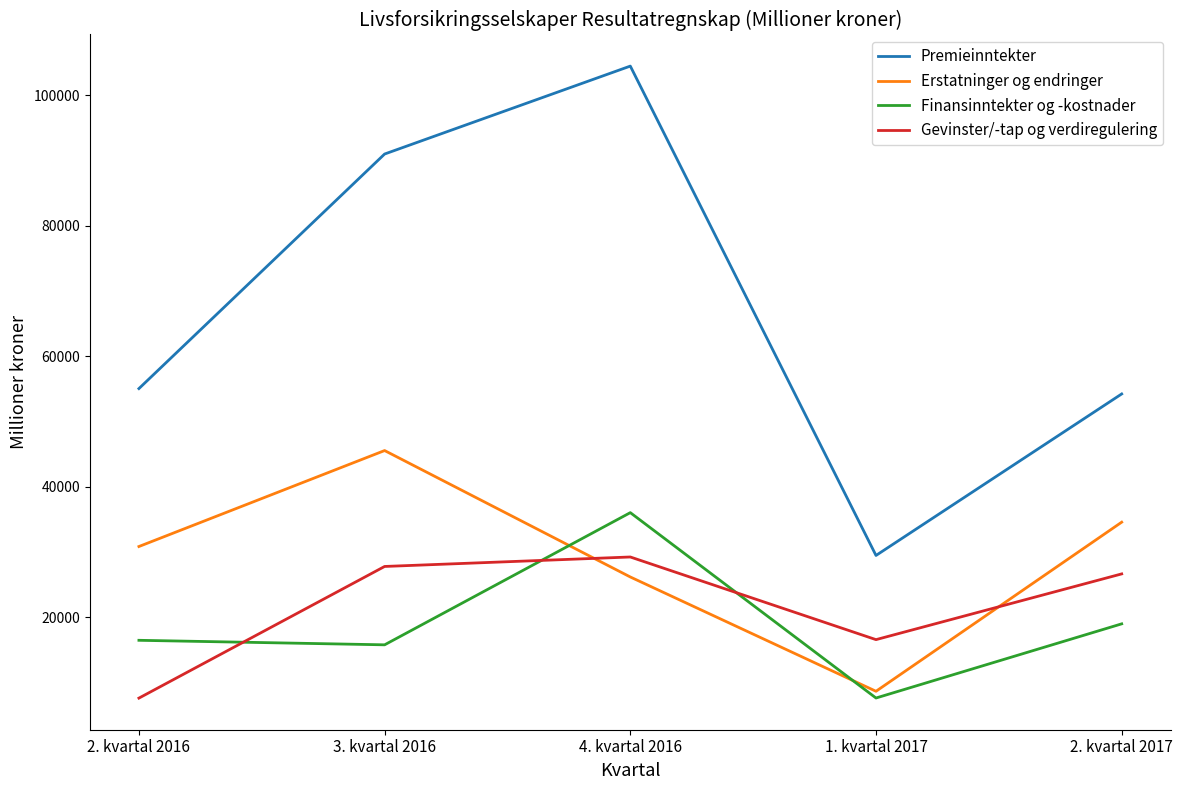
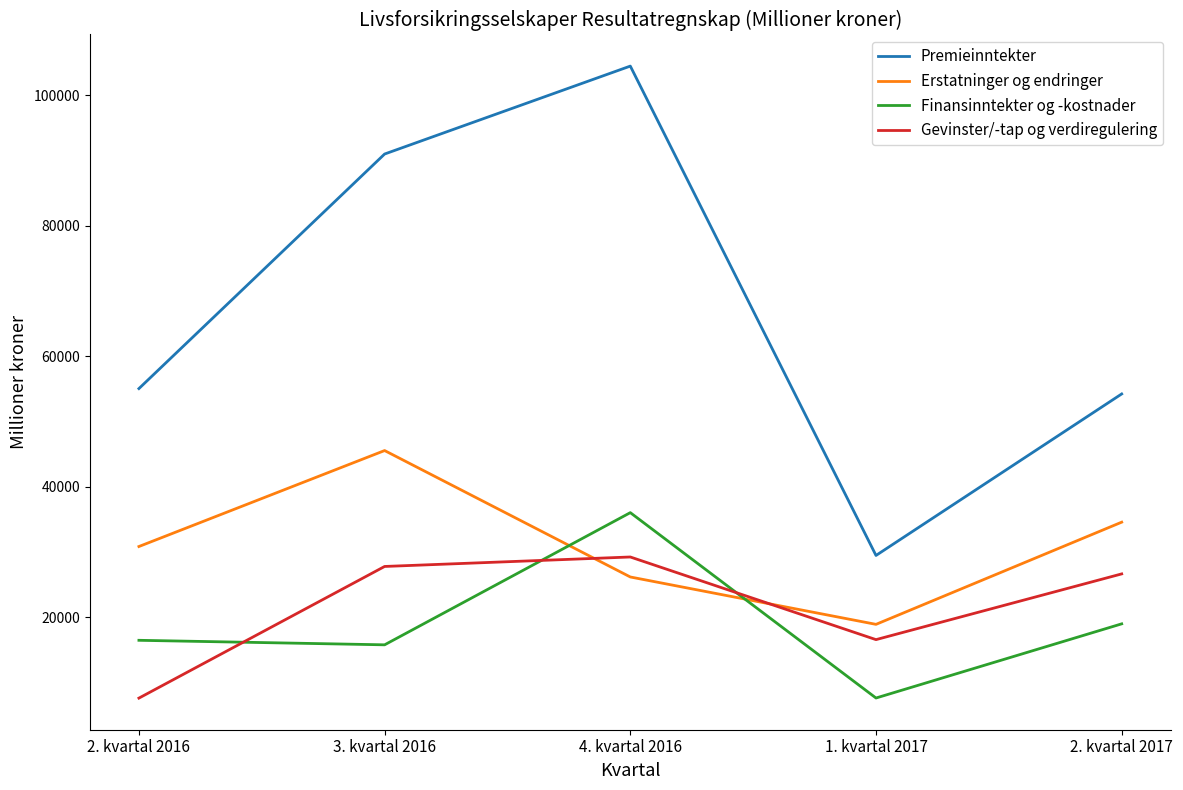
Erstatninger og endringer, 1. kvartal 2017: 9000 -> 19000
